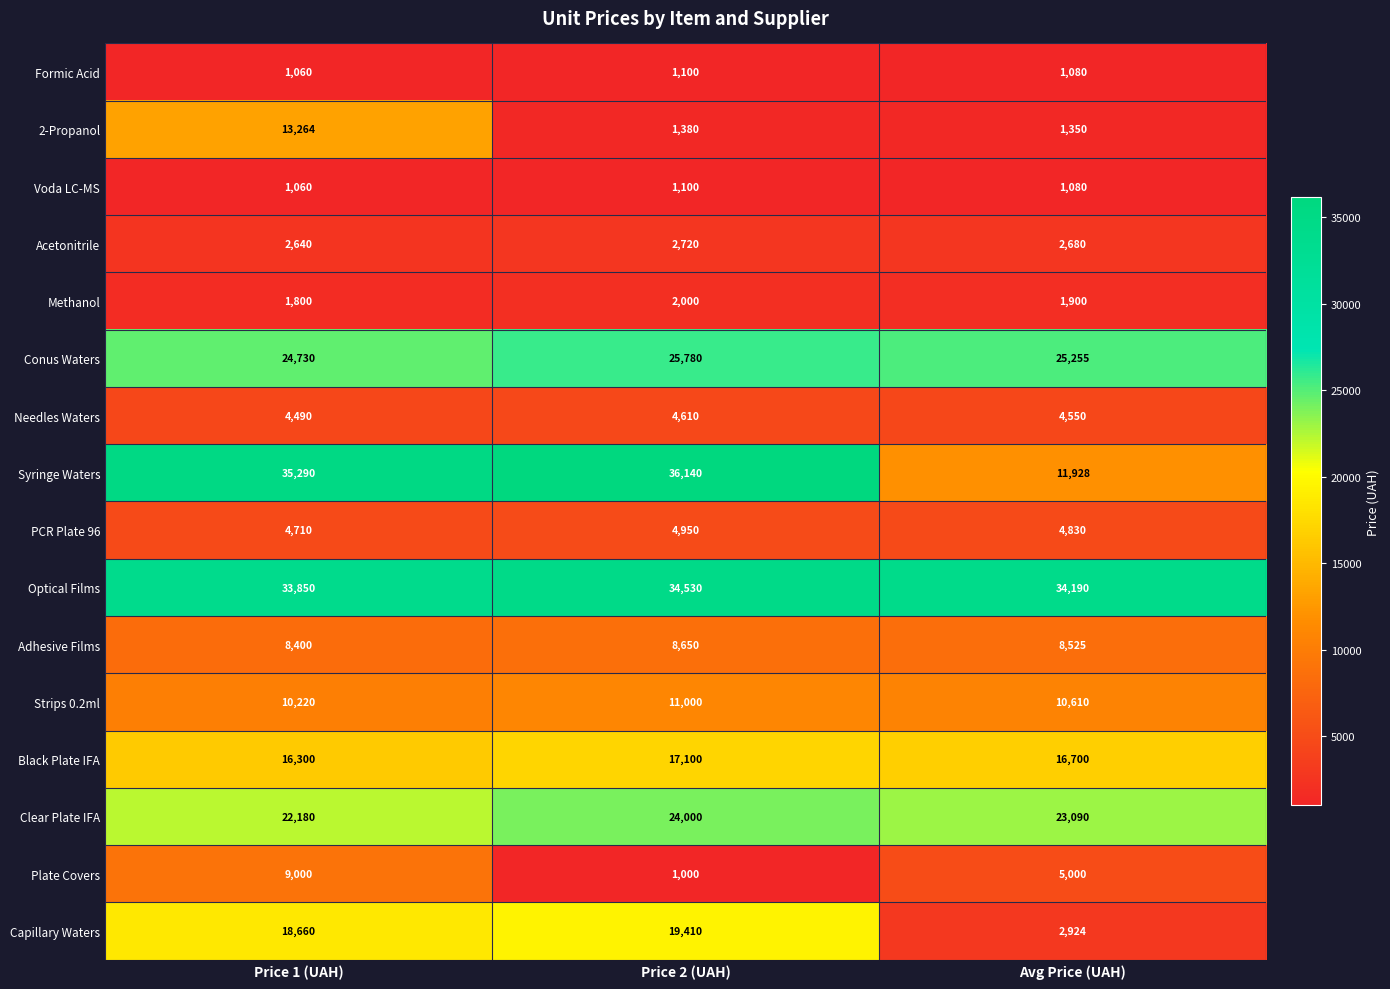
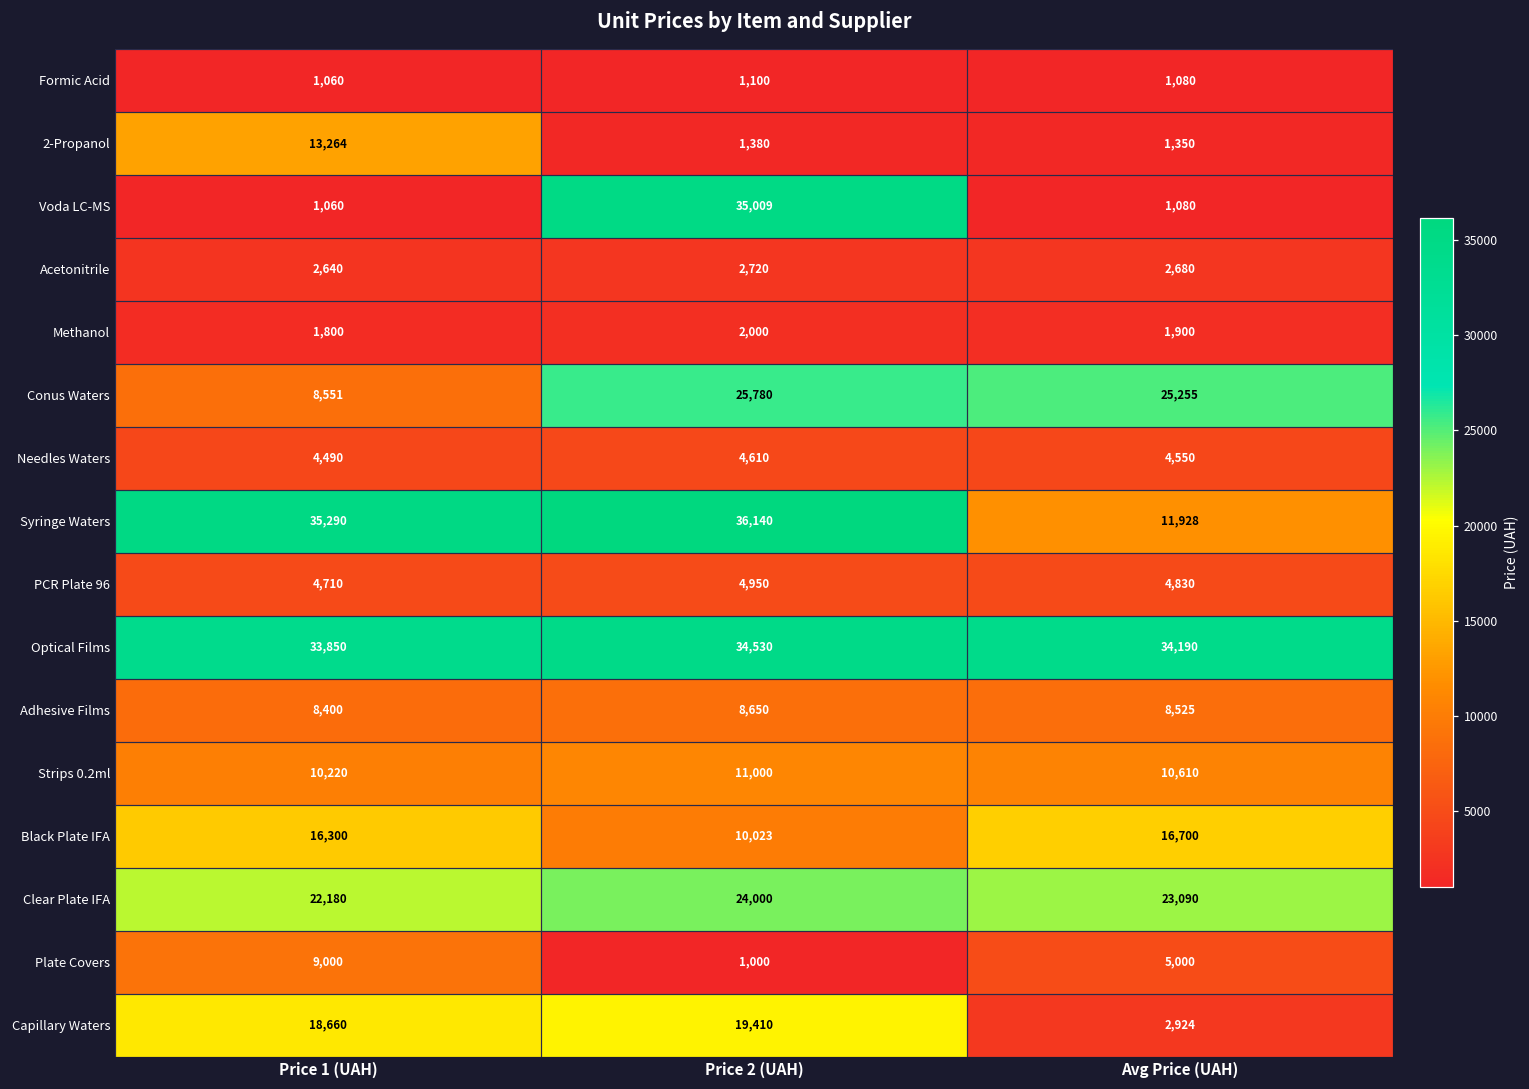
Voda LC-MS, Price 2 (UAH): 1,100 -> 35,009
Conus Waters, Price 1 (UAH): 24,730 -> 8,551
Black Plate IFA, Price 2 (UAH): 17,100 -> 10,023
